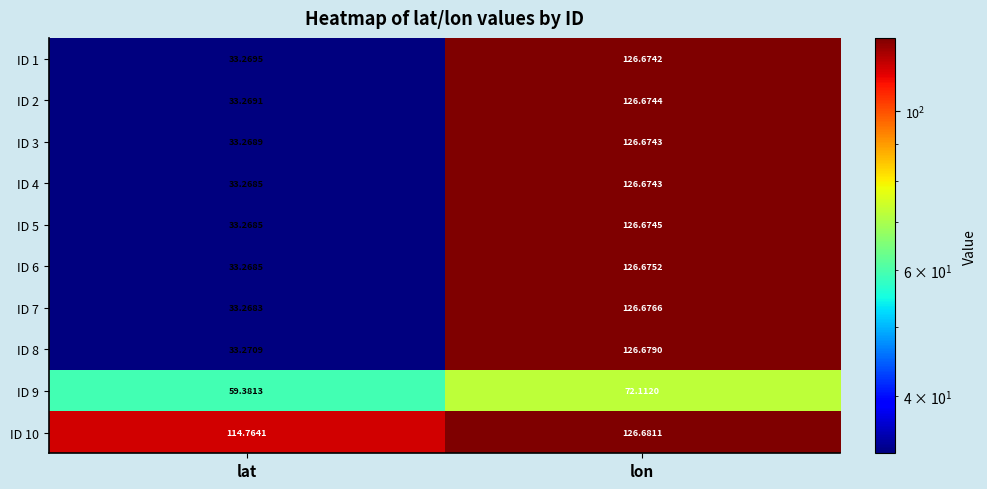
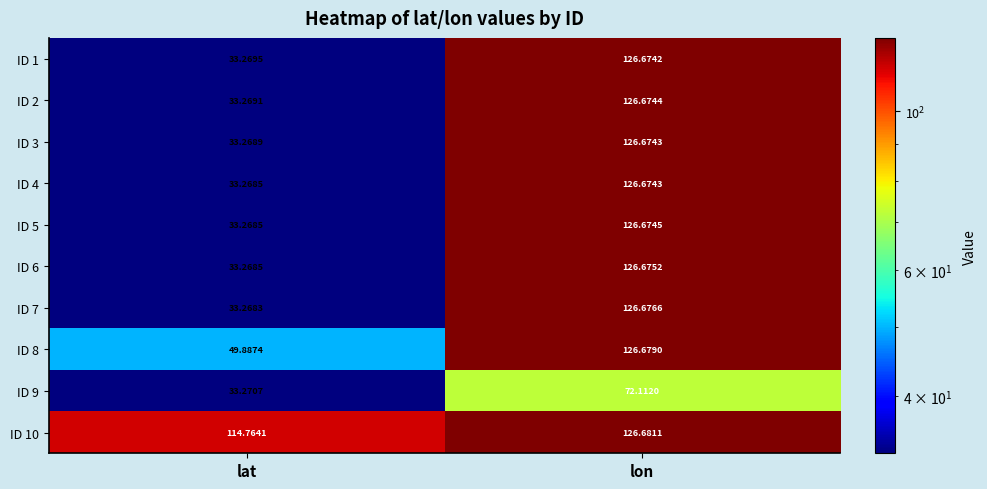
ID 8, lat: 33.2709 -> 49.8874
ID 9, lat: 59.3813 -> 33.2707
